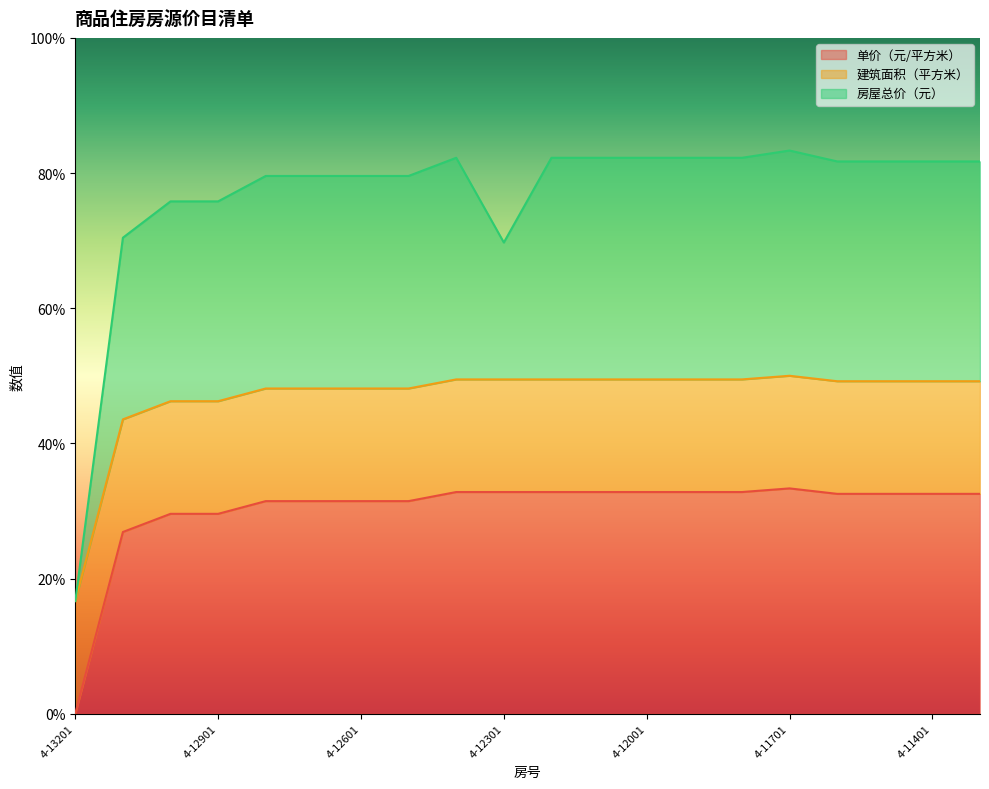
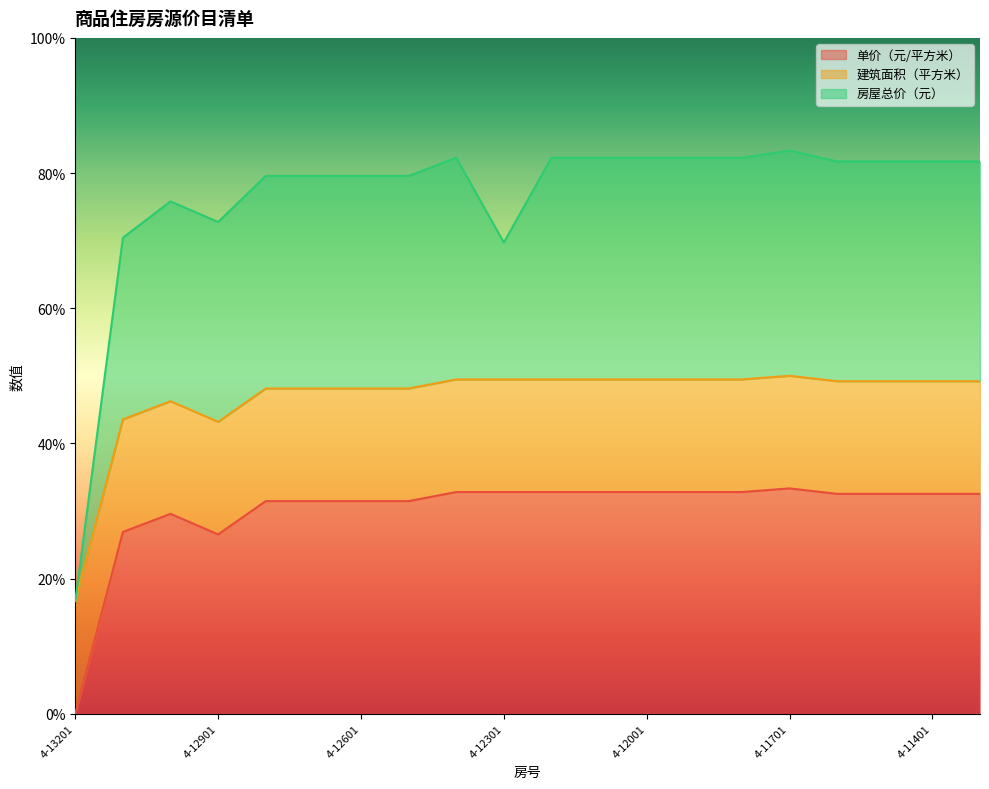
单价（元/平方米）, 4-12901: 30% -> 27%
